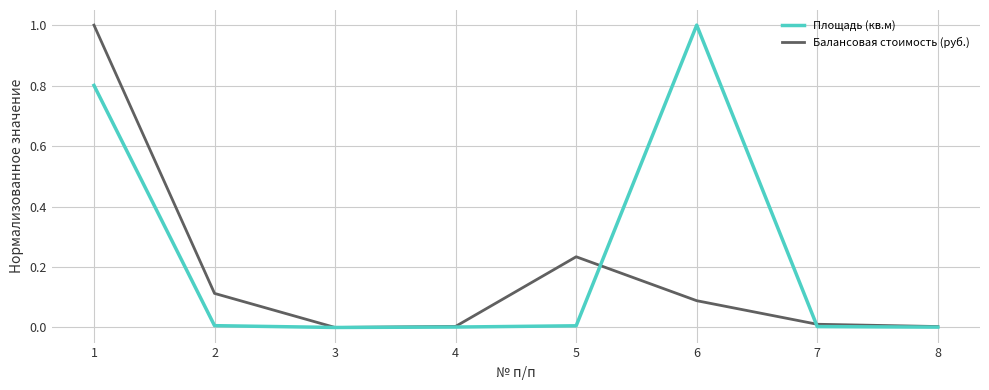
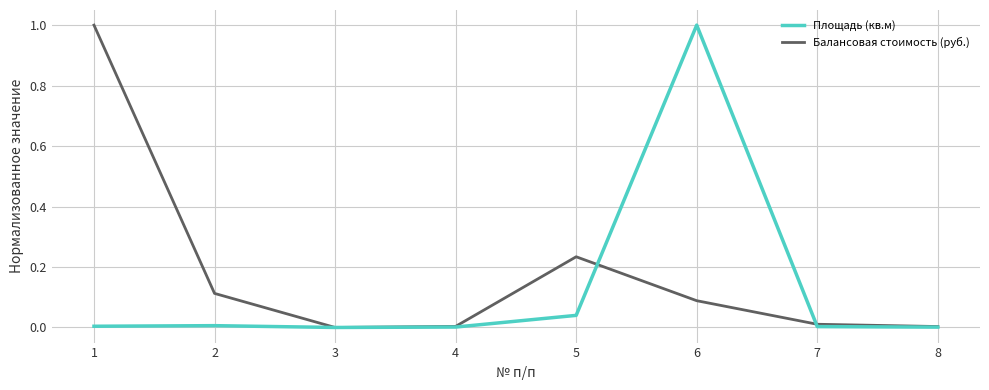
Площадь (кв.м), 1: 0.80 -> 0.00
Площадь (кв.м), 5: 0.01 -> 0.04
